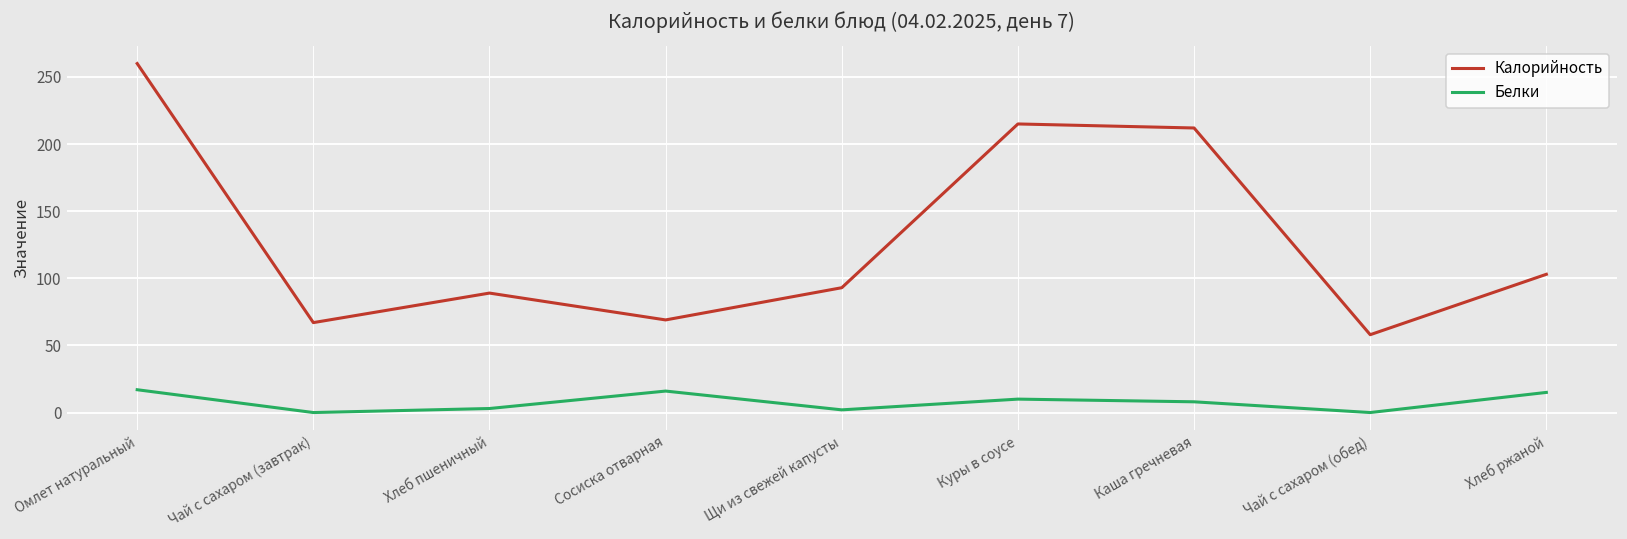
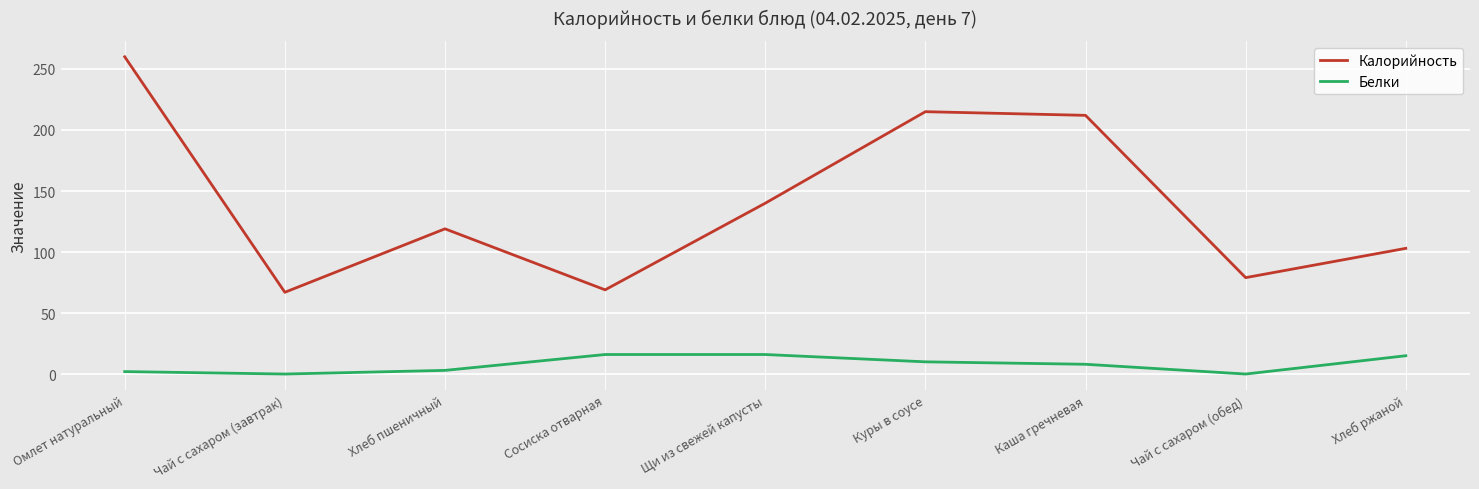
Белки, Омлет натуральный: 17 -> 2
Калорийность, Хлеб пшеничный: 89 -> 119
Калорийность, Щи из свежей капусты: 93 -> 140
Белки, Щи из свежей капусты: 2 -> 16
Калорийность, Чай с сахаром (обед): 58 -> 79
